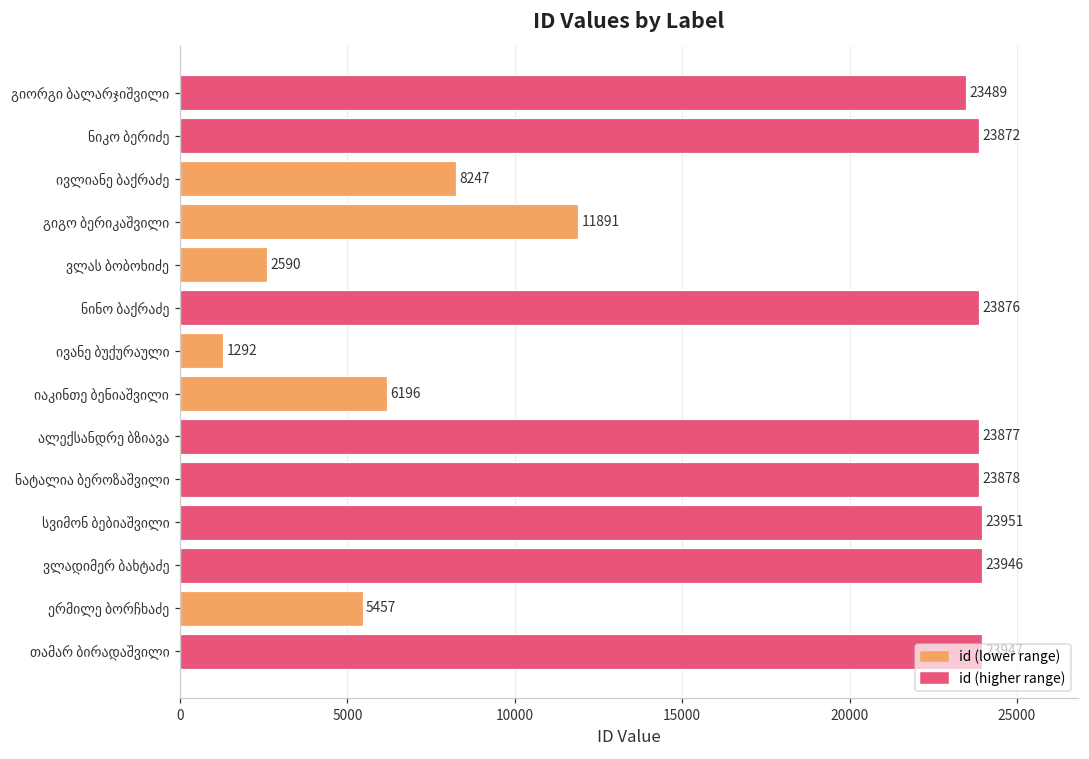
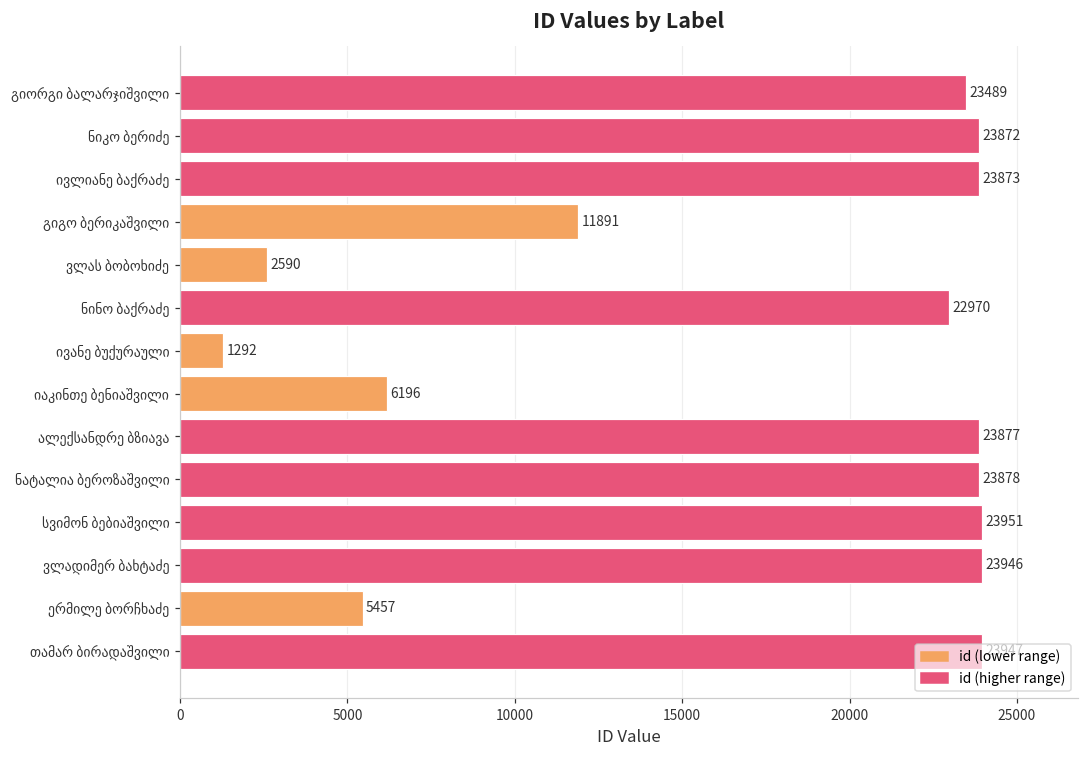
ივლიანე ბაქრაძე: 8247 -> 23873
ნინო ბაქრაძე: 23876 -> 22970
